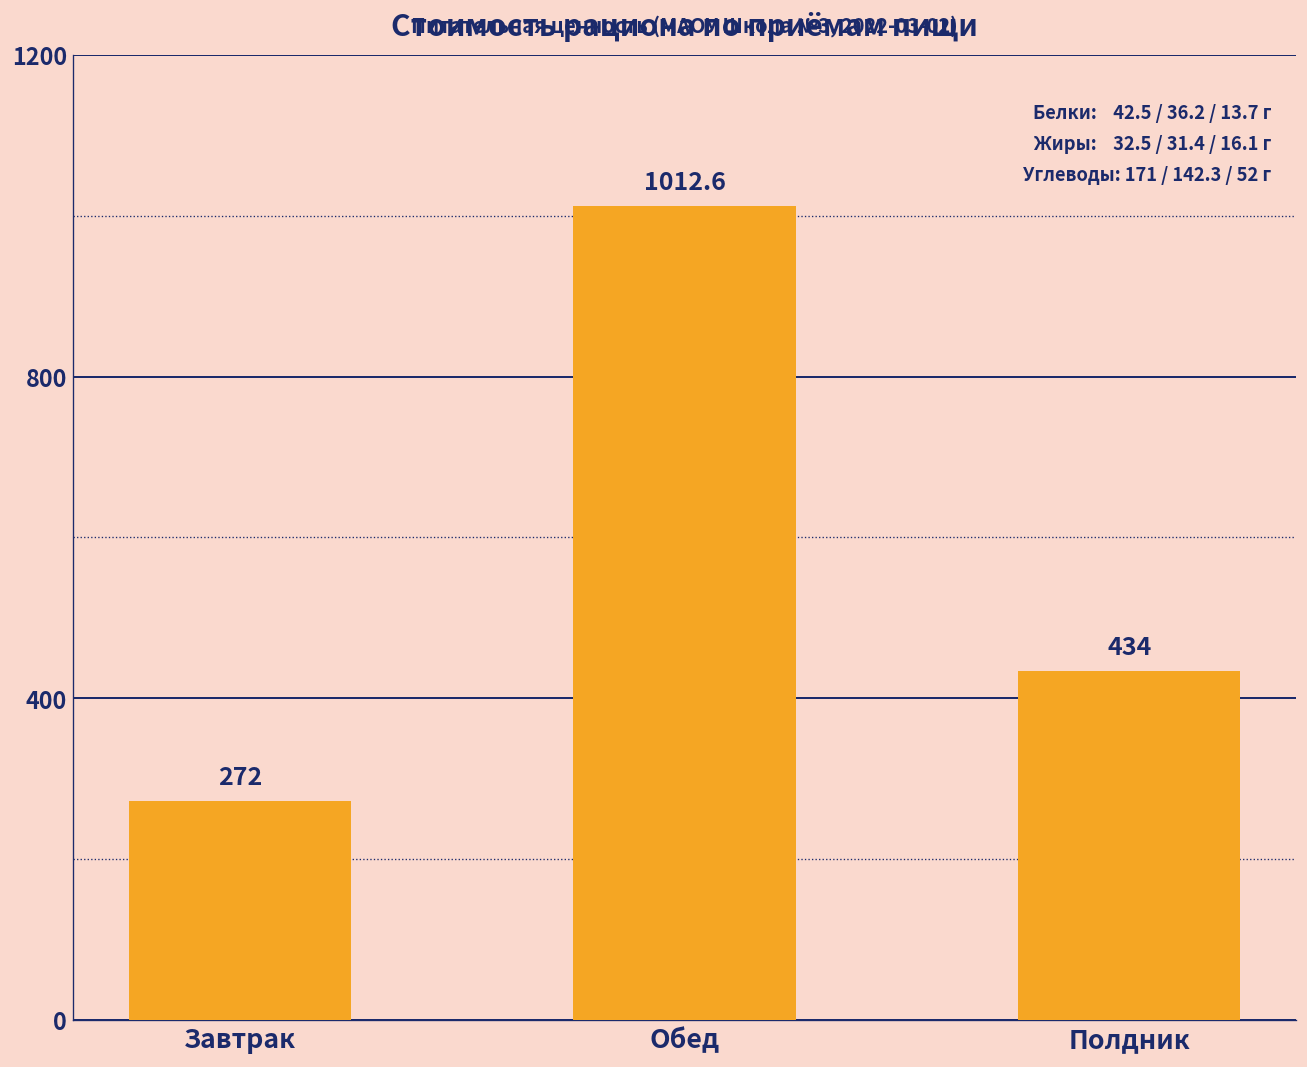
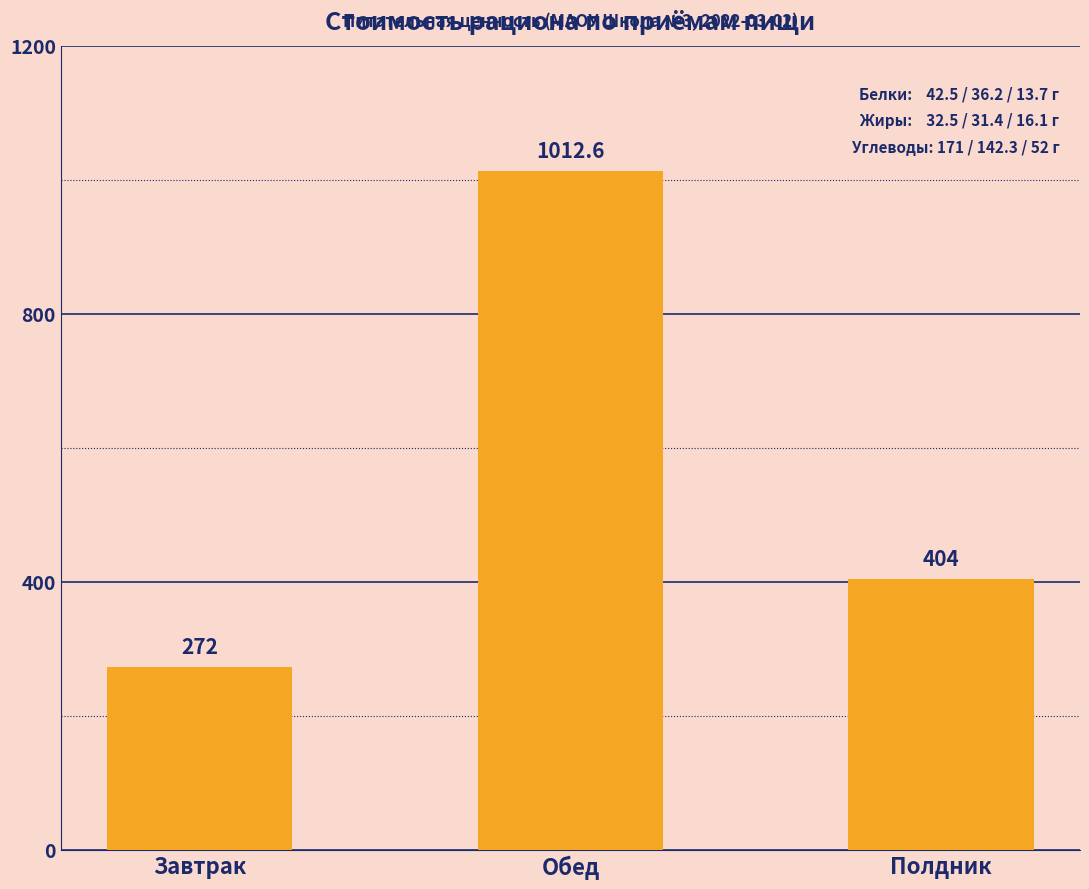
Полдник: 434 -> 404
